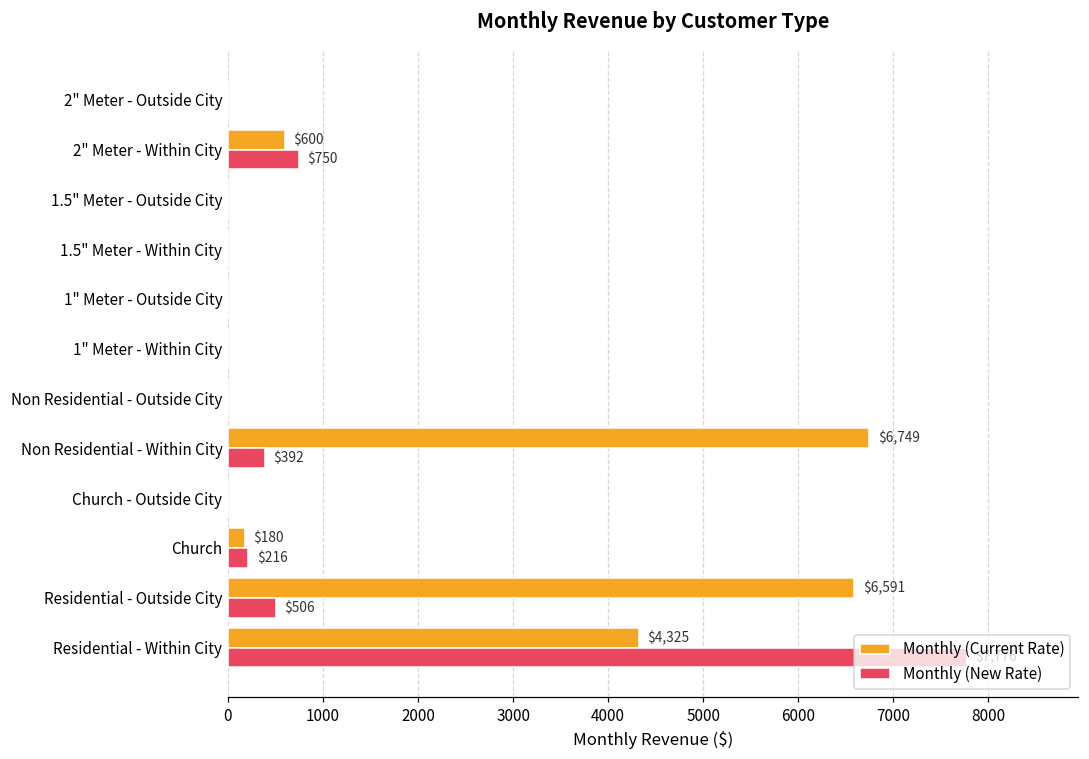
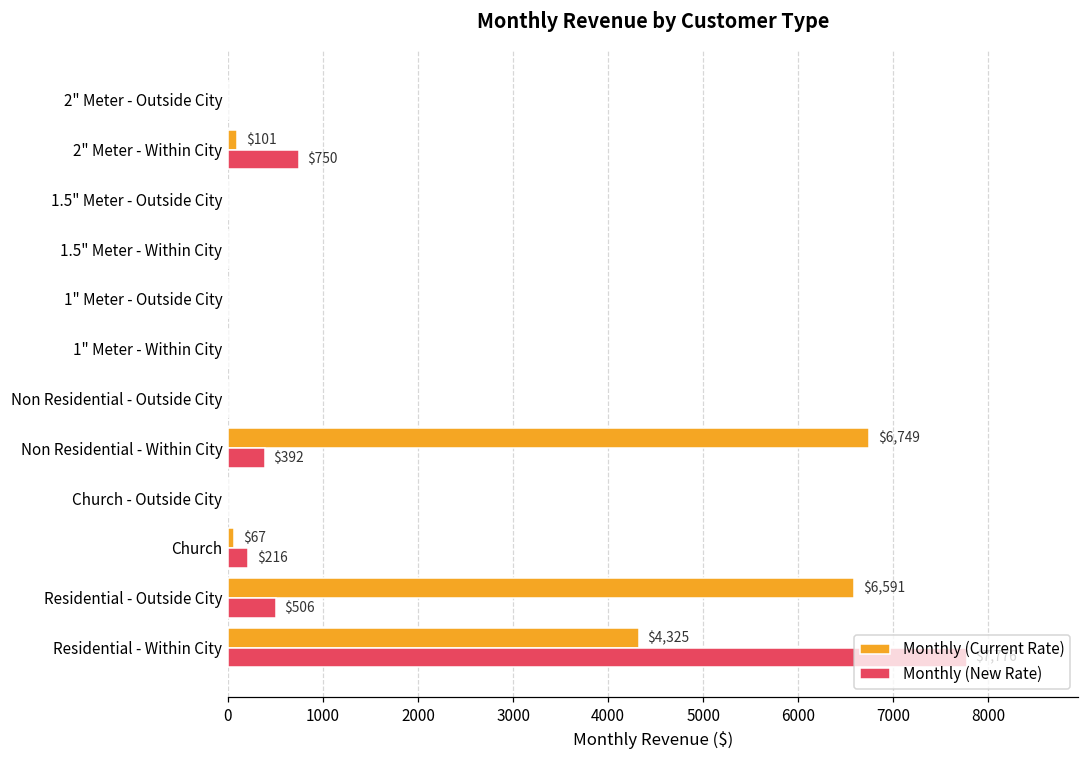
Monthly (Current Rate), 2" Meter - Within City: $600 -> $101
Monthly (Current Rate), Church: $180 -> $67
